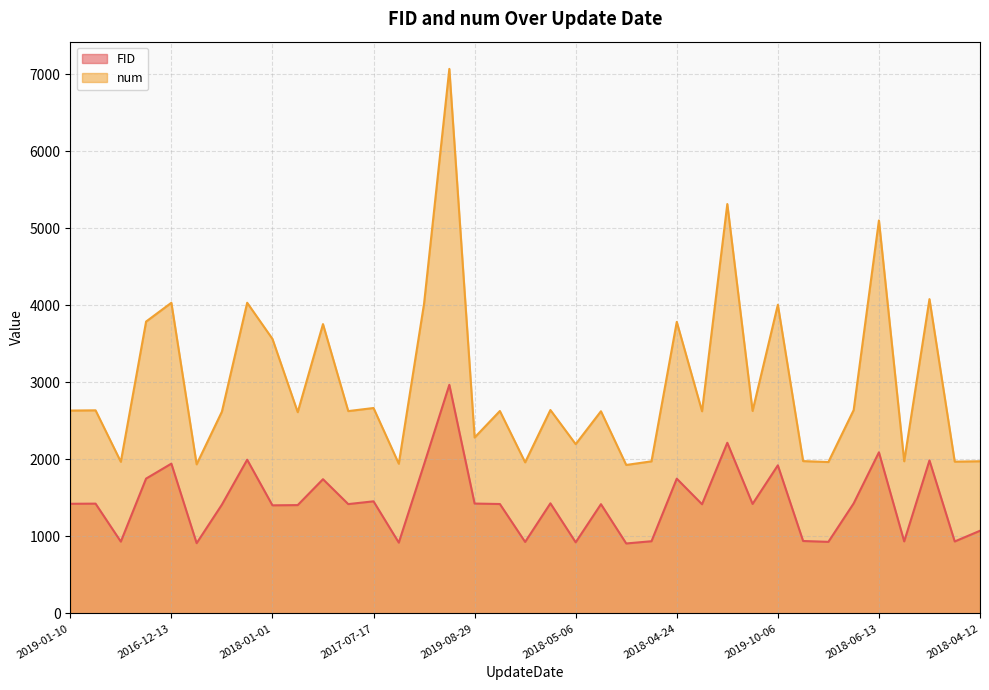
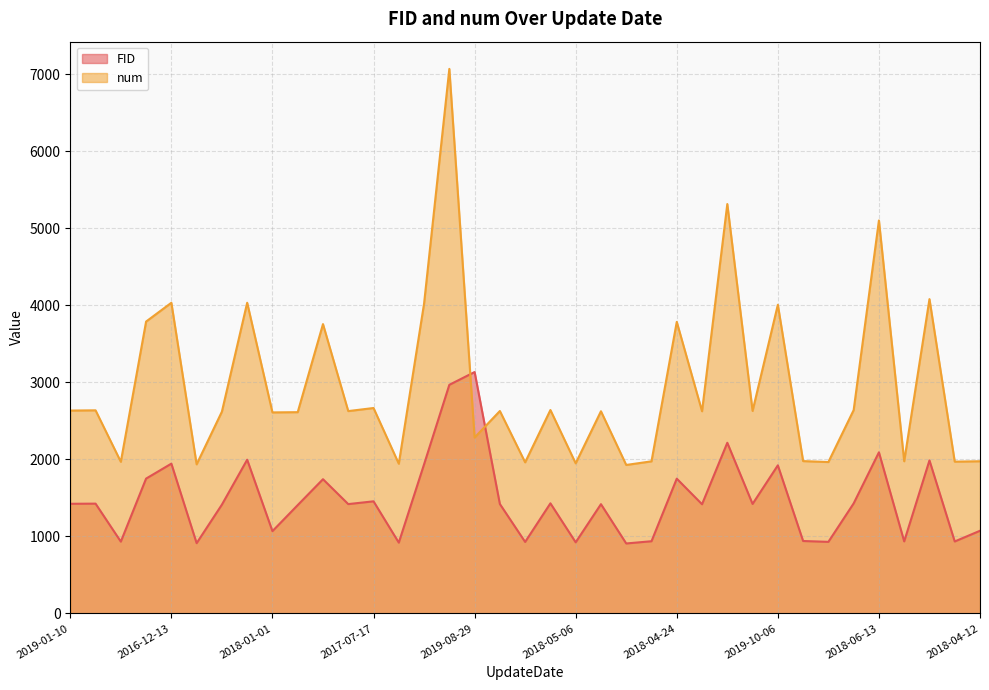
FID, 2018-01-01: 1400 -> 1100
num, 2018-01-01: 3600 -> 2600
FID, 2019-08-29: 1400 -> 3100
num, 2018-05-06: 2200 -> 1900
